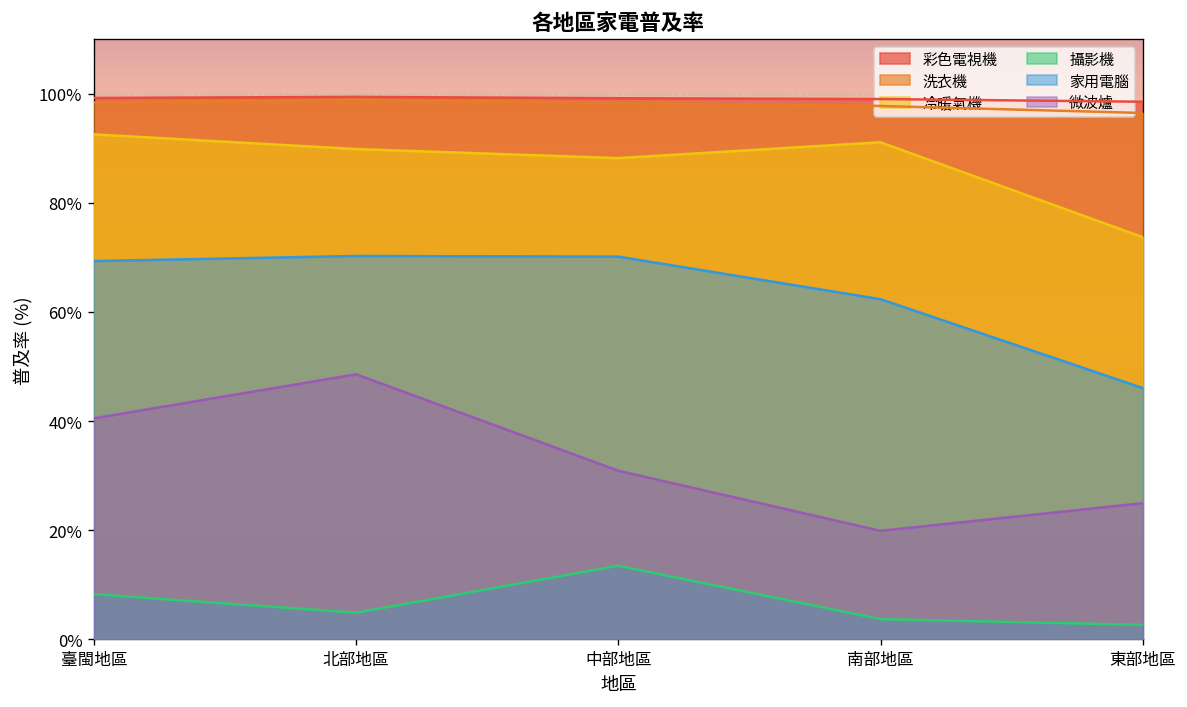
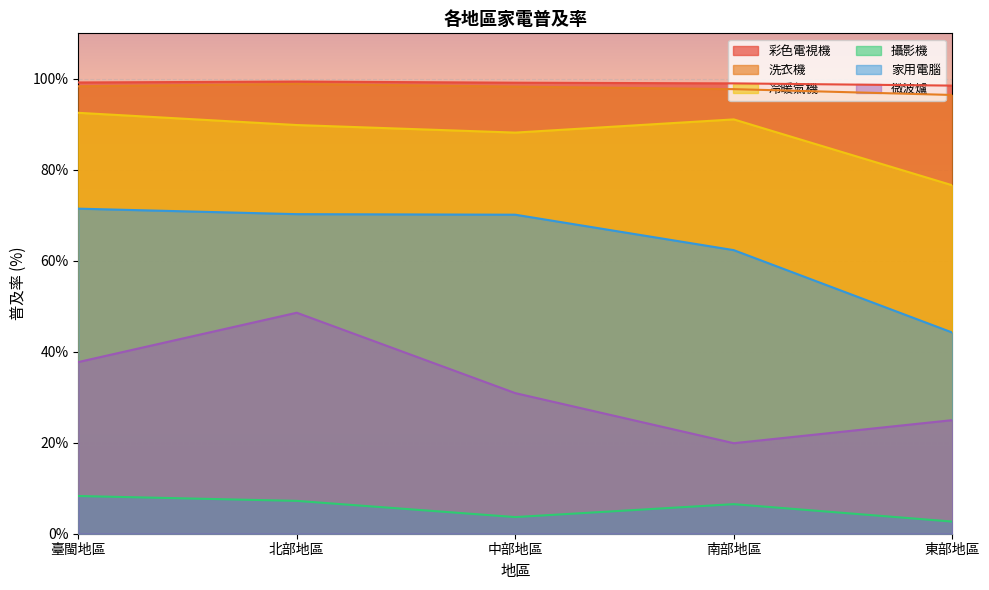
家用電腦, 臺閩地區: 69% -> 71%
微波爐, 臺閩地區: 41% -> 38%
攝影機, 北部地區: 5% -> 7%
攝影機, 中部地區: 14% -> 4%
攝影機, 南部地區: 4% -> 7%
冷暖氣機, 東部地區: 74% -> 77%
家用電腦, 東部地區: 46% -> 44%
